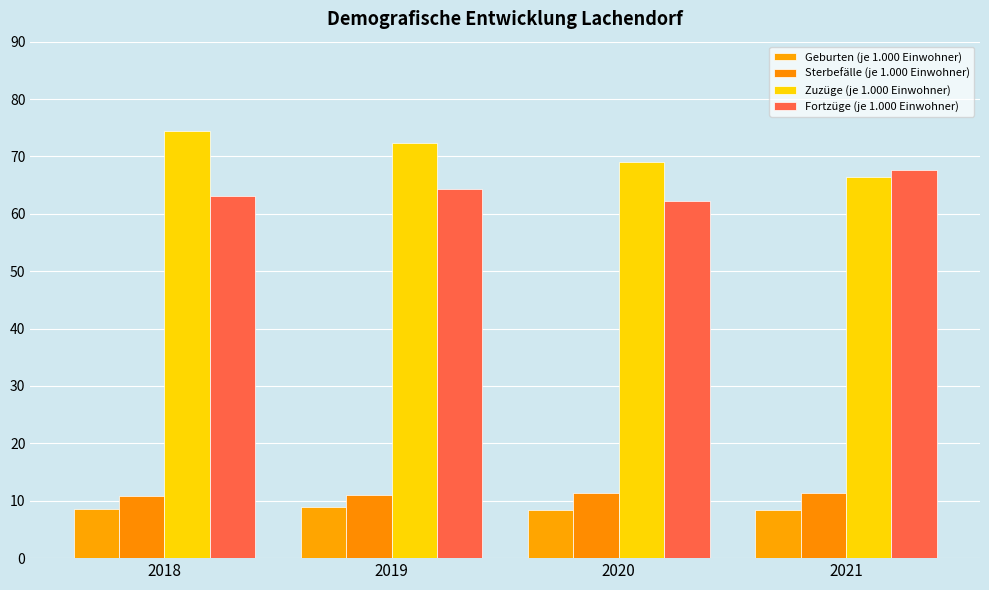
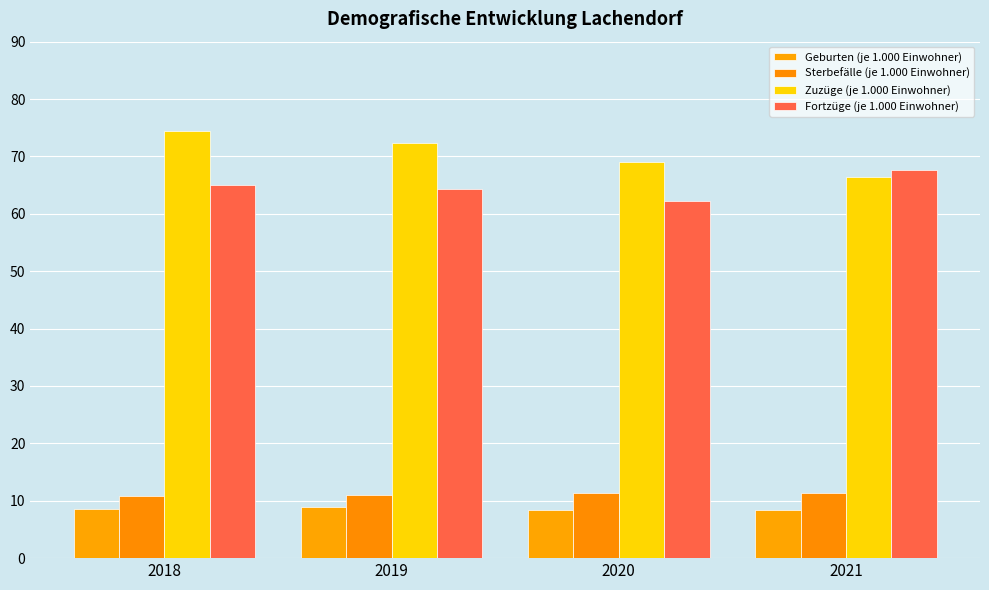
Fortzüge (je 1.000 Einwohner), 2018: 63 -> 65
